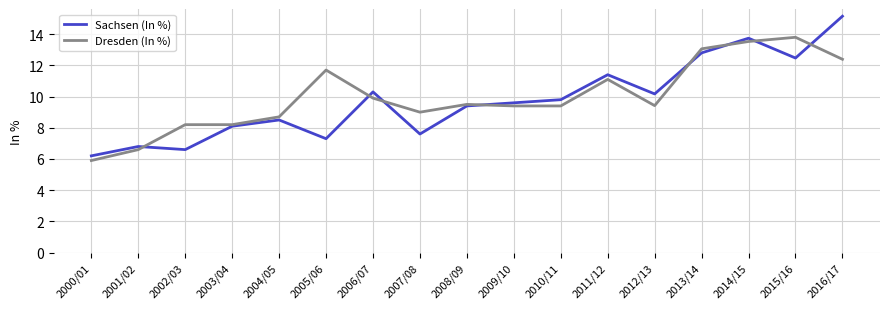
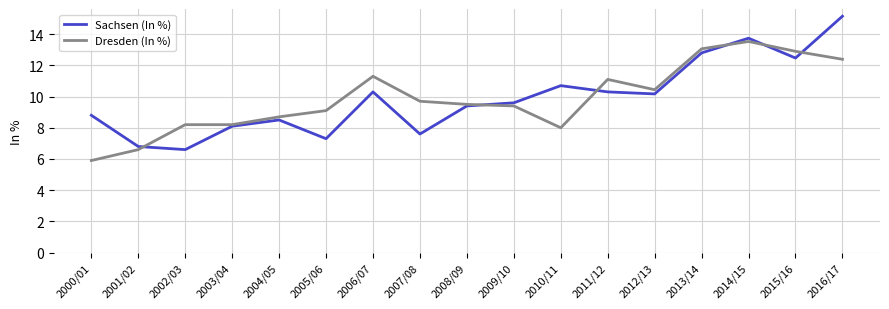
Sachsen (In %), 2000/01: 6.2 -> 8.8
Dresden (In %), 2005/06: 11.7 -> 9.1
Dresden (In %), 2006/07: 9.9 -> 11.3
Dresden (In %), 2007/08: 9.0 -> 9.7
Sachsen (In %), 2010/11: 9.8 -> 10.7
Dresden (In %), 2010/11: 9.4 -> 8.0
Sachsen (In %), 2011/12: 11.4 -> 10.3
Dresden (In %), 2012/13: 9.4 -> 10.4
Dresden (In %), 2015/16: 13.8 -> 12.9
